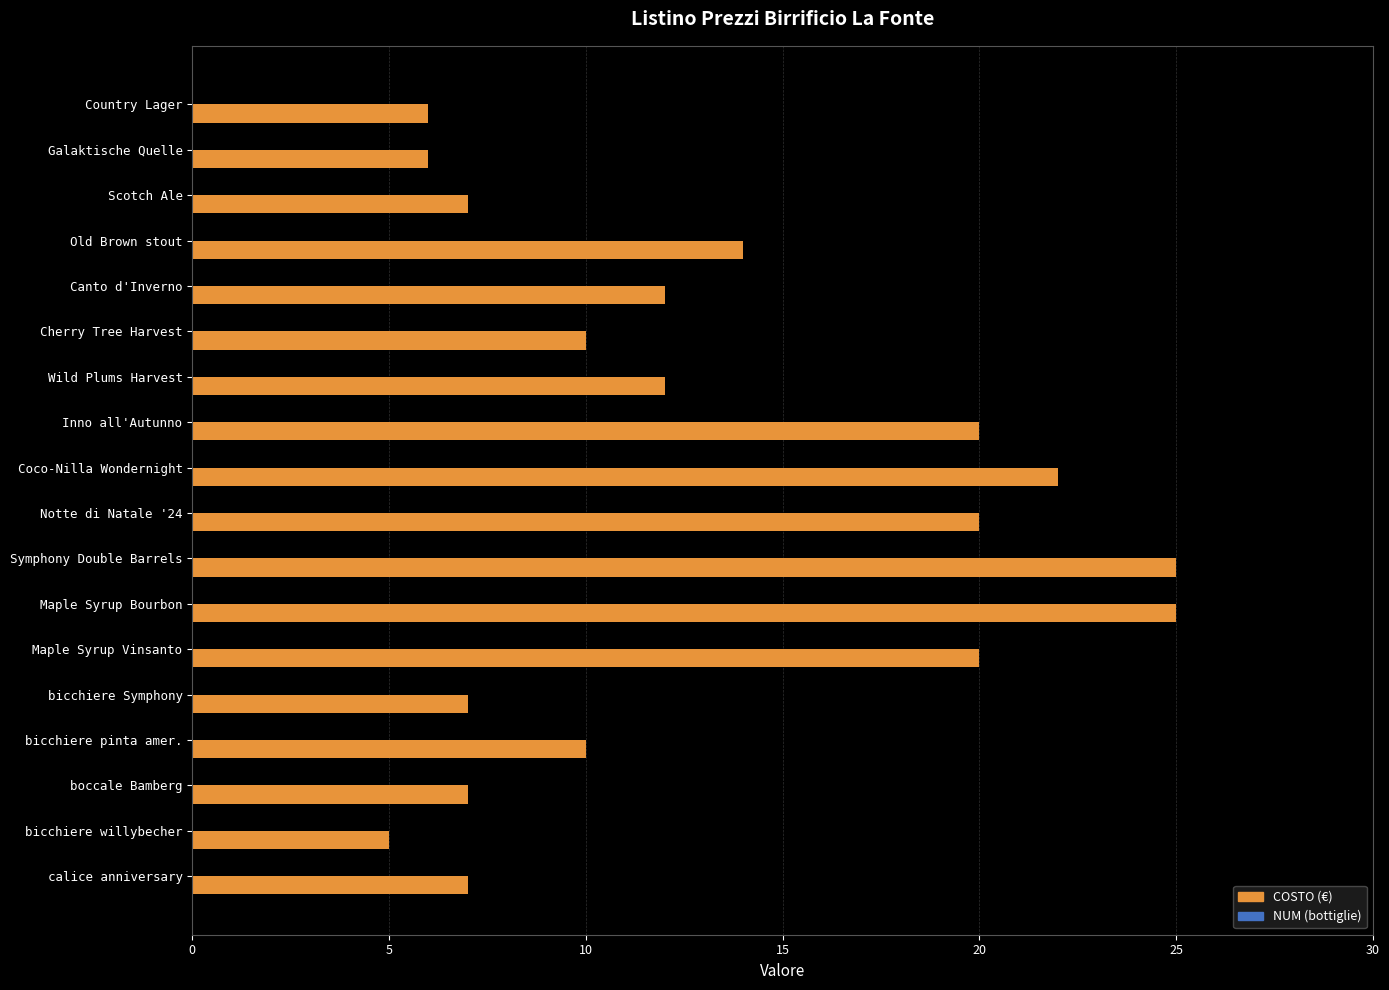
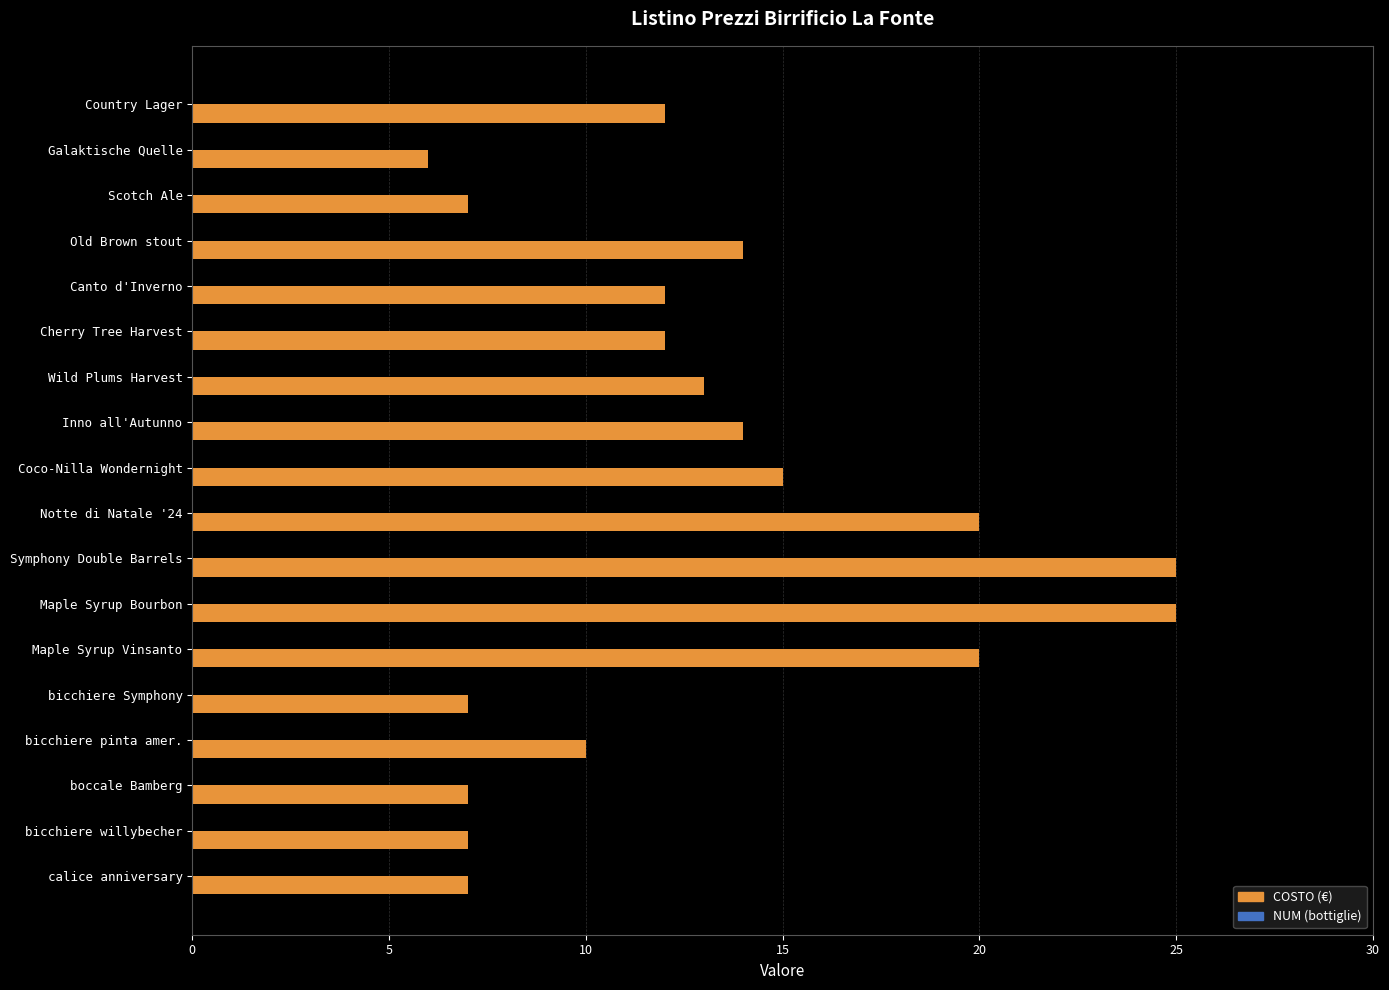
COSTO (€), Country Lager: 6 -> 12
COSTO (€), Cherry Tree Harvest: 10 -> 12
COSTO (€), Wild Plums Harvest: 12 -> 13
COSTO (€), Inno all'Autunno: 20 -> 14
COSTO (€), Coco-Nilla Wondernight: 22 -> 15
COSTO (€), bicchiere willybecher: 5 -> 7
